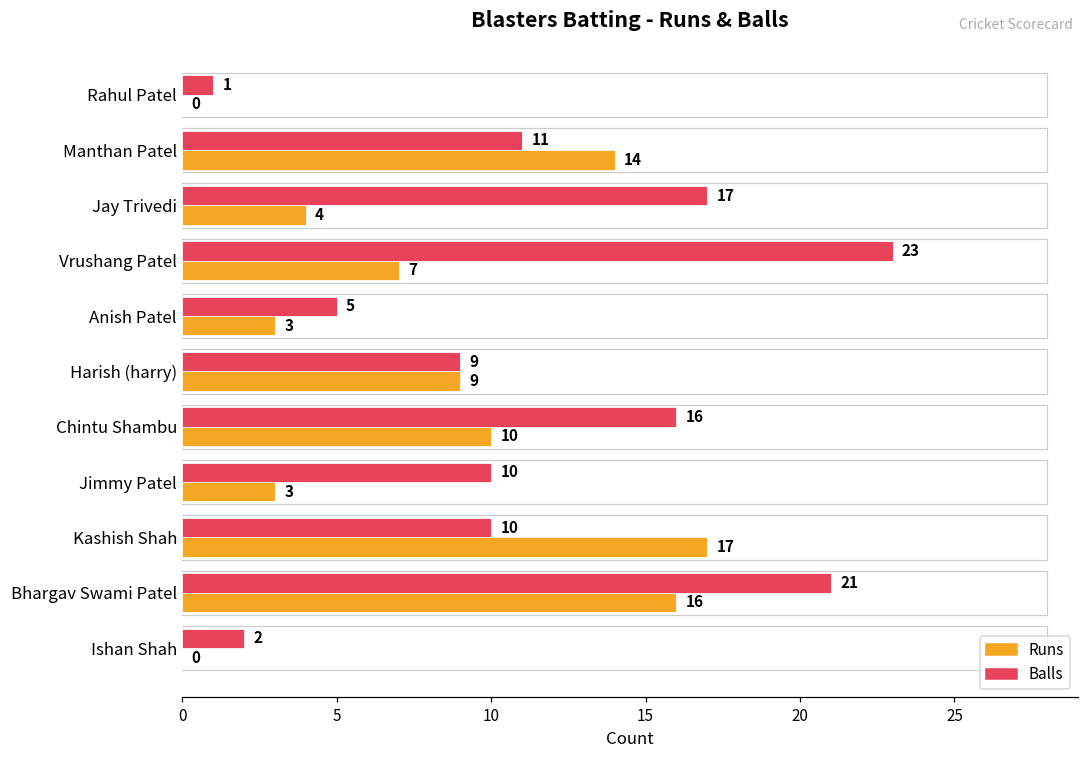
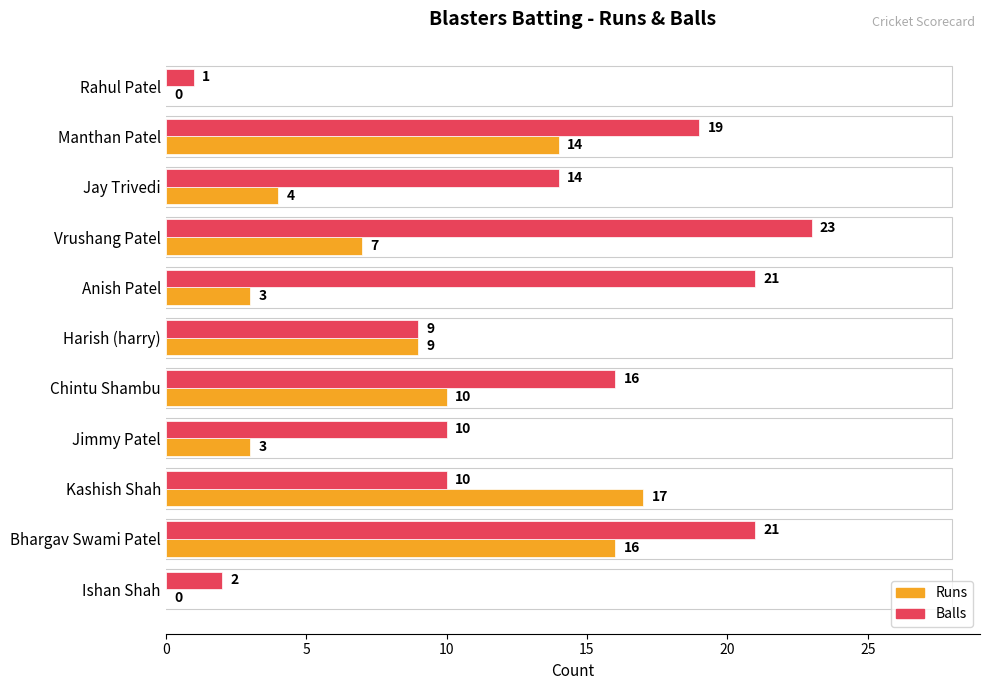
Balls, Manthan Patel: 11 -> 19
Balls, Jay Trivedi: 17 -> 14
Balls, Anish Patel: 5 -> 21
